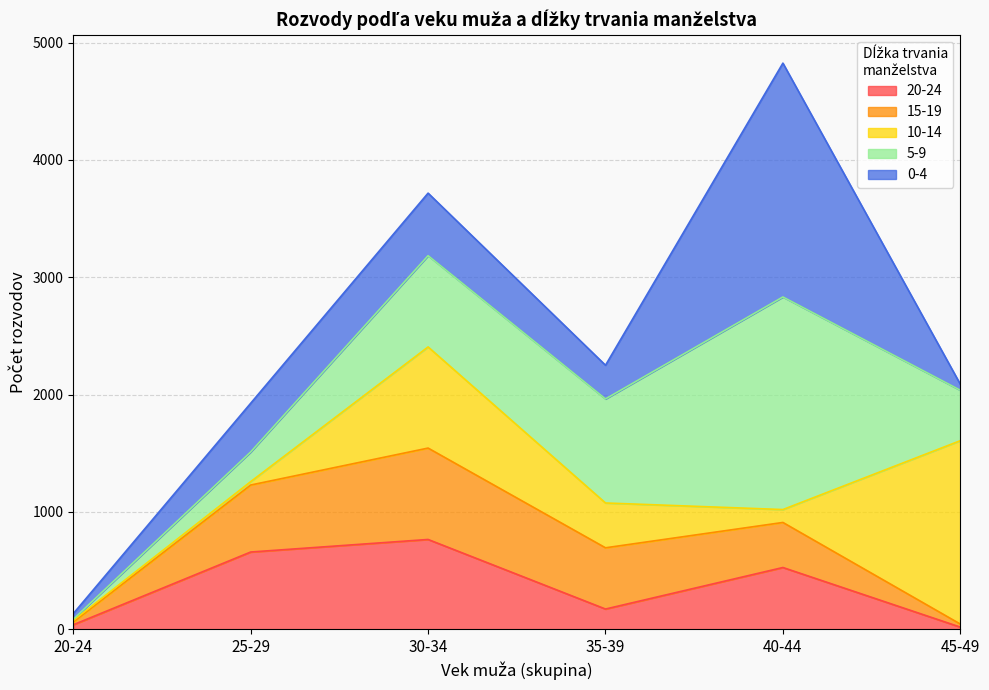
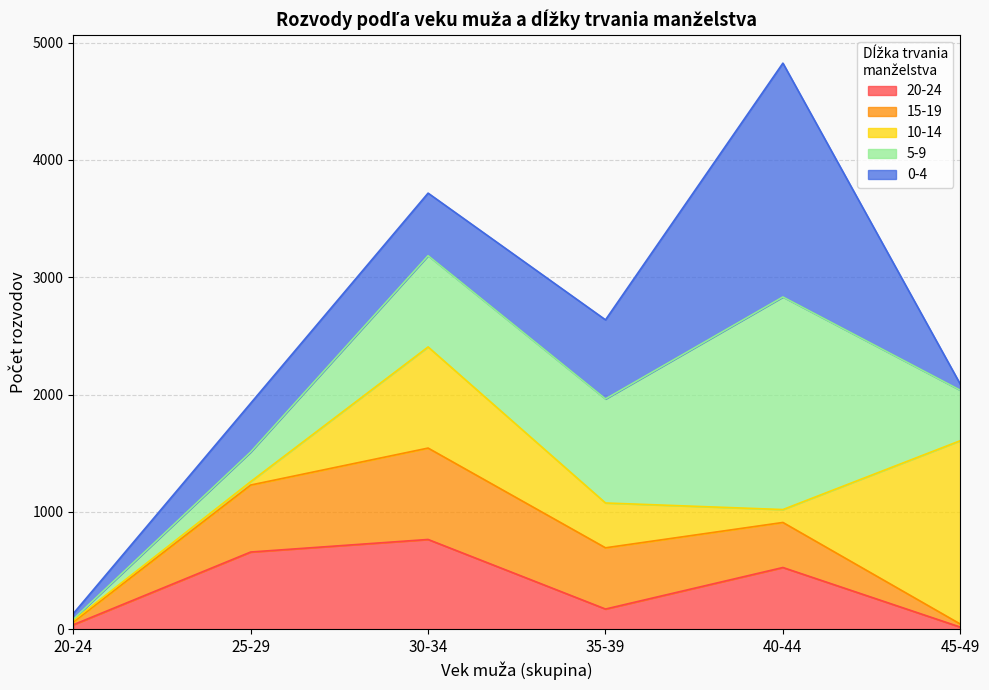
0-4, 35-39: 290 -> 670
